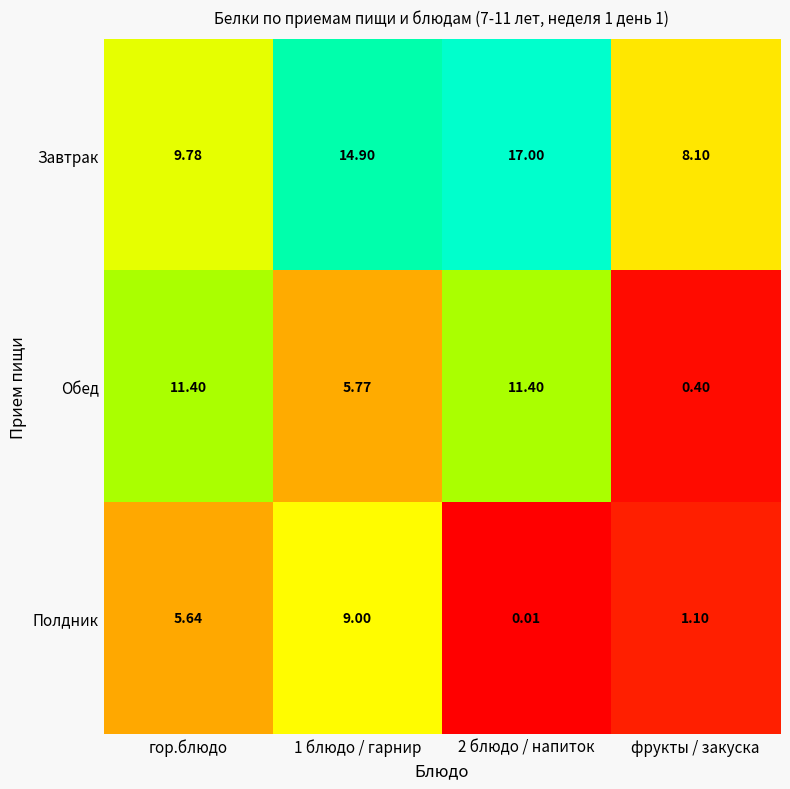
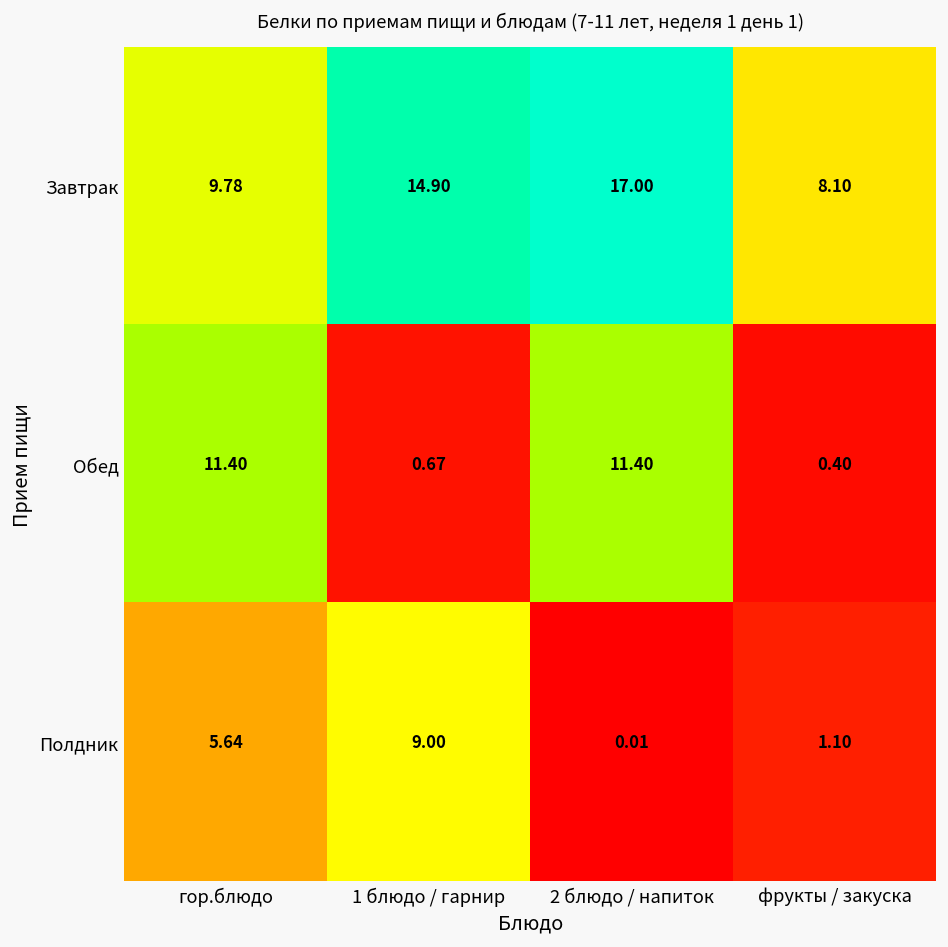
Обед, 1 блюдо / гарнир: 5.77 -> 0.67
